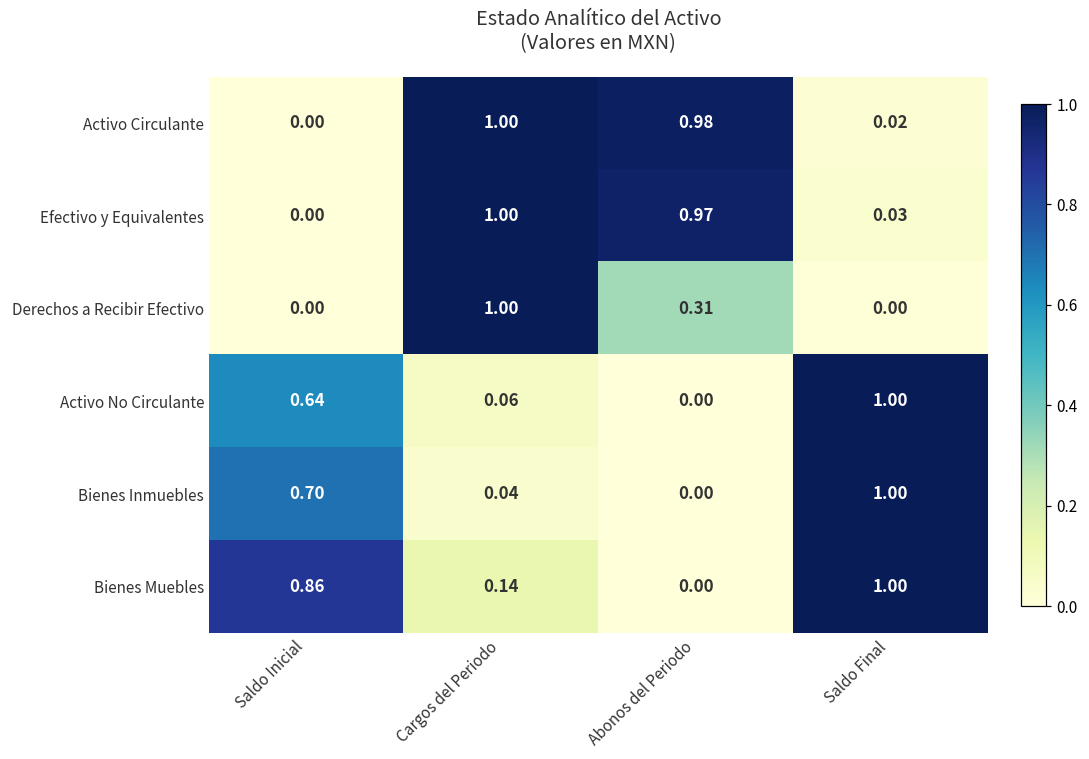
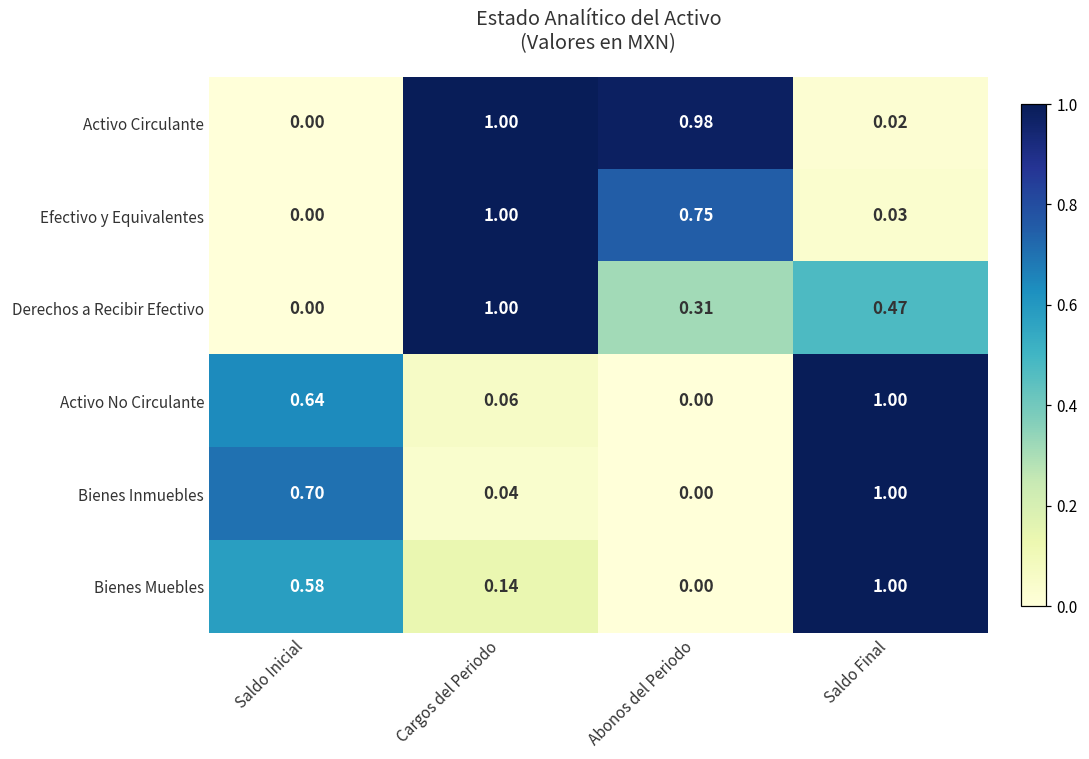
Efectivo y Equivalentes, Abonos del Periodo: 0.97 -> 0.75
Derechos a Recibir Efectivo, Saldo Final: 0.00 -> 0.47
Bienes Muebles, Saldo Inicial: 0.86 -> 0.58
